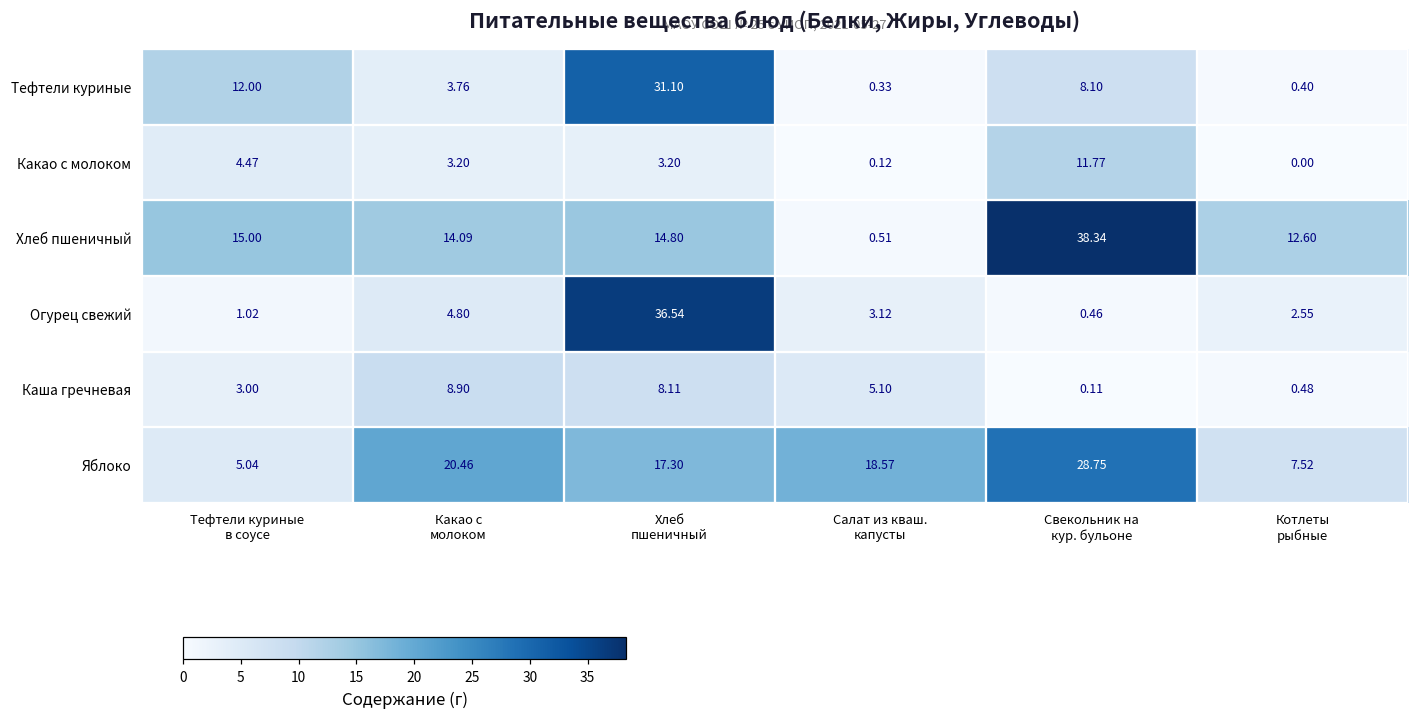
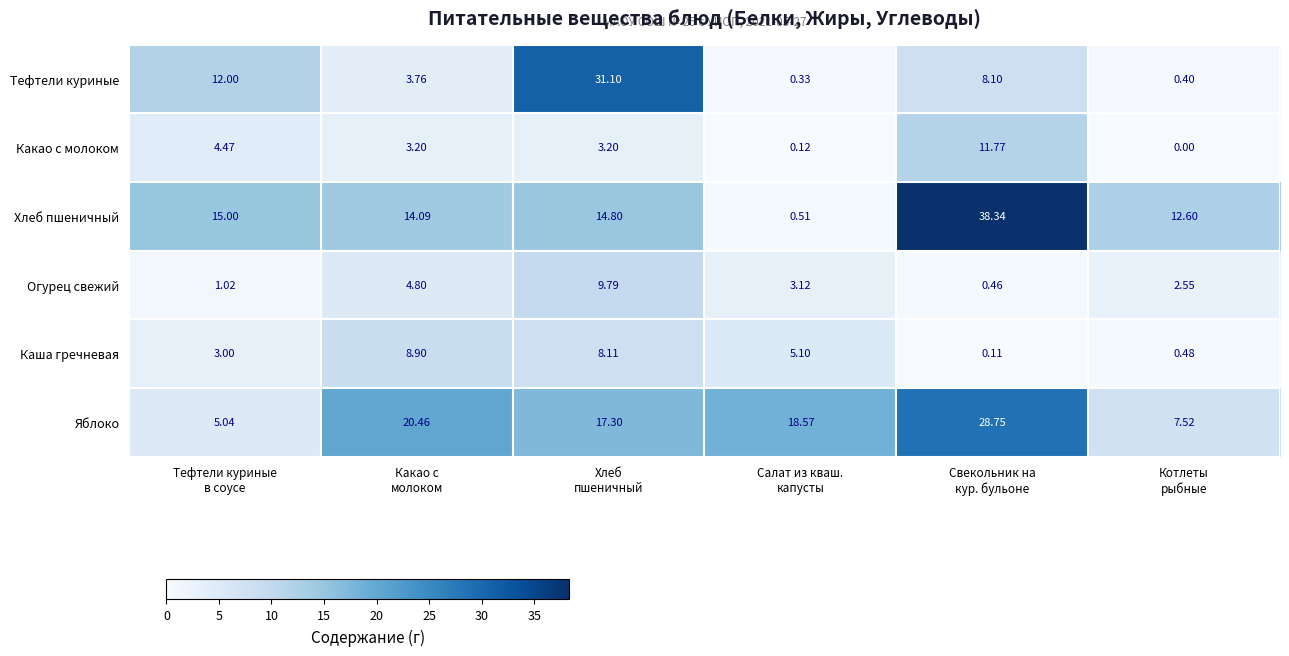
Огурец свежий, Хлеб пшеничный: 36.54 -> 9.79
